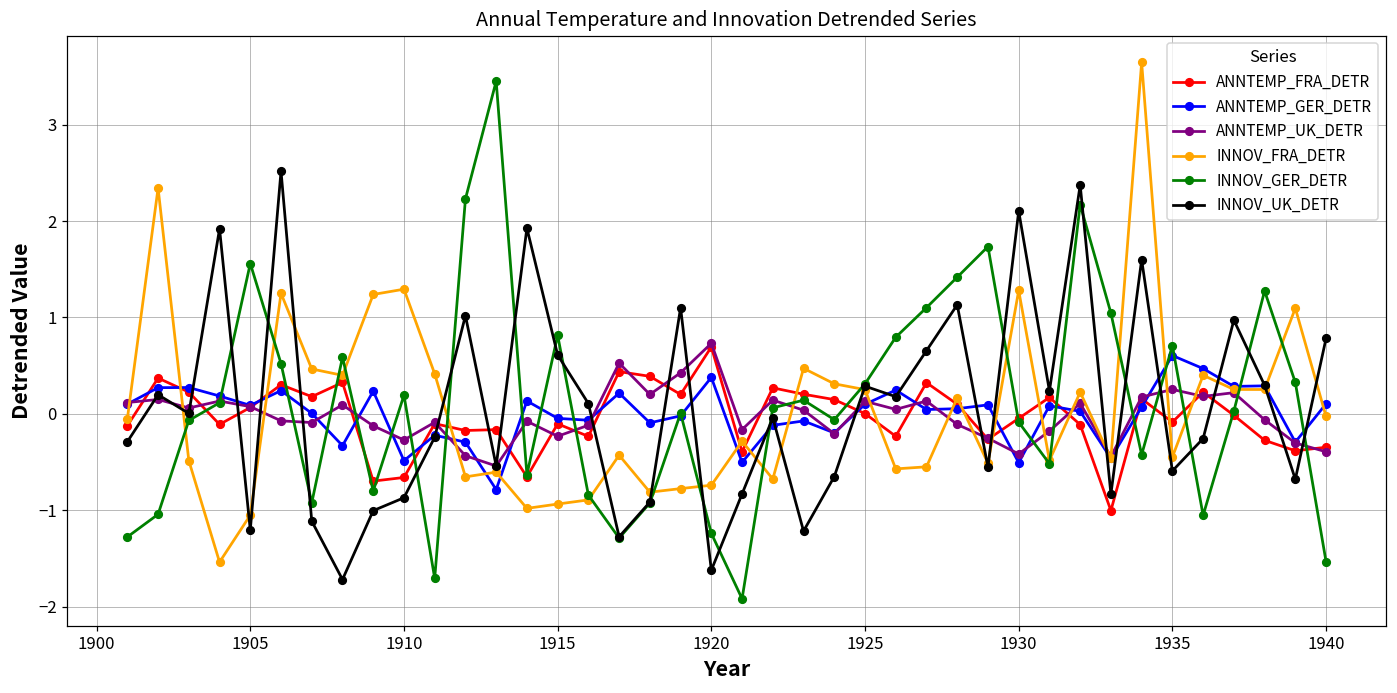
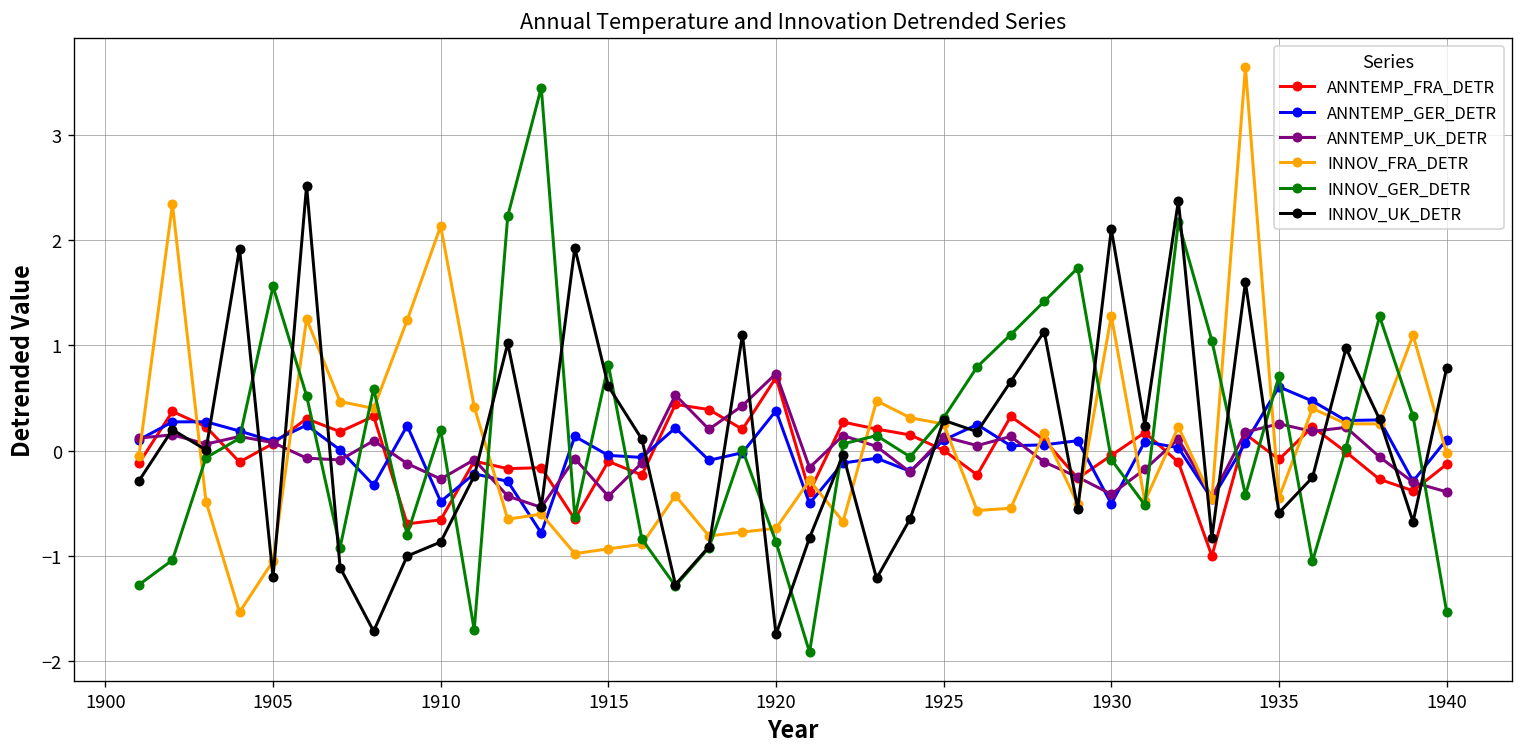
INNOV_FRA_DETR, 1910: 1.3 -> 2.1
ANNTEMP_UK_DETR, 1915: -0.2 -> -0.4
INNOV_GER_DETR, 1920: -1.2 -> -0.9
INNOV_UK_DETR, 1920: -1.6 -> -1.7
ANNTEMP_FRA_DETR, 1940: -0.3 -> -0.1
